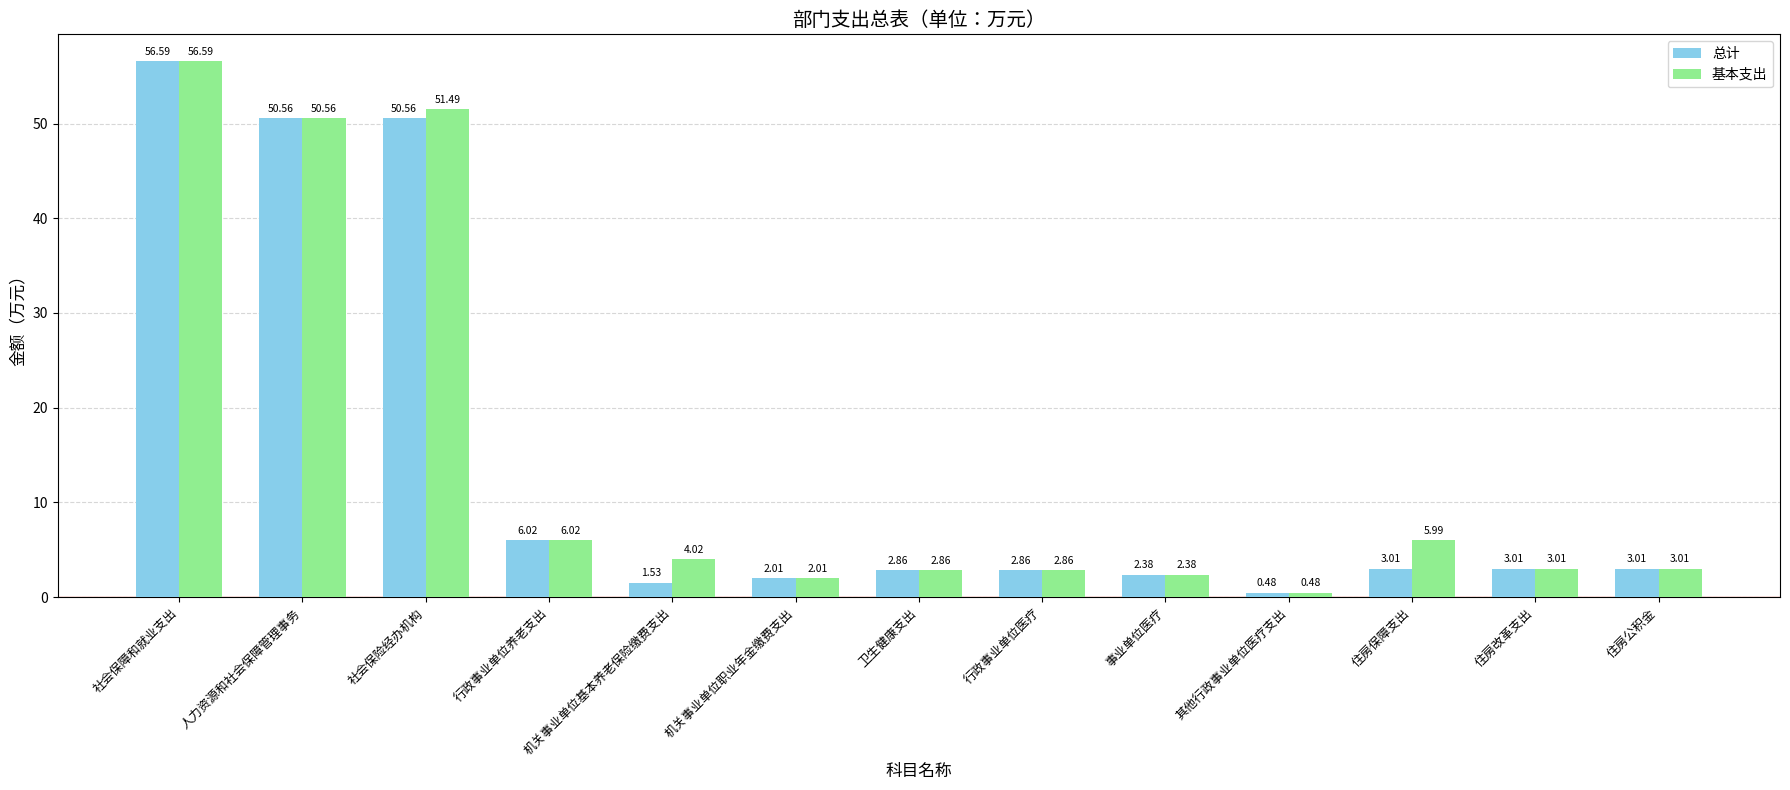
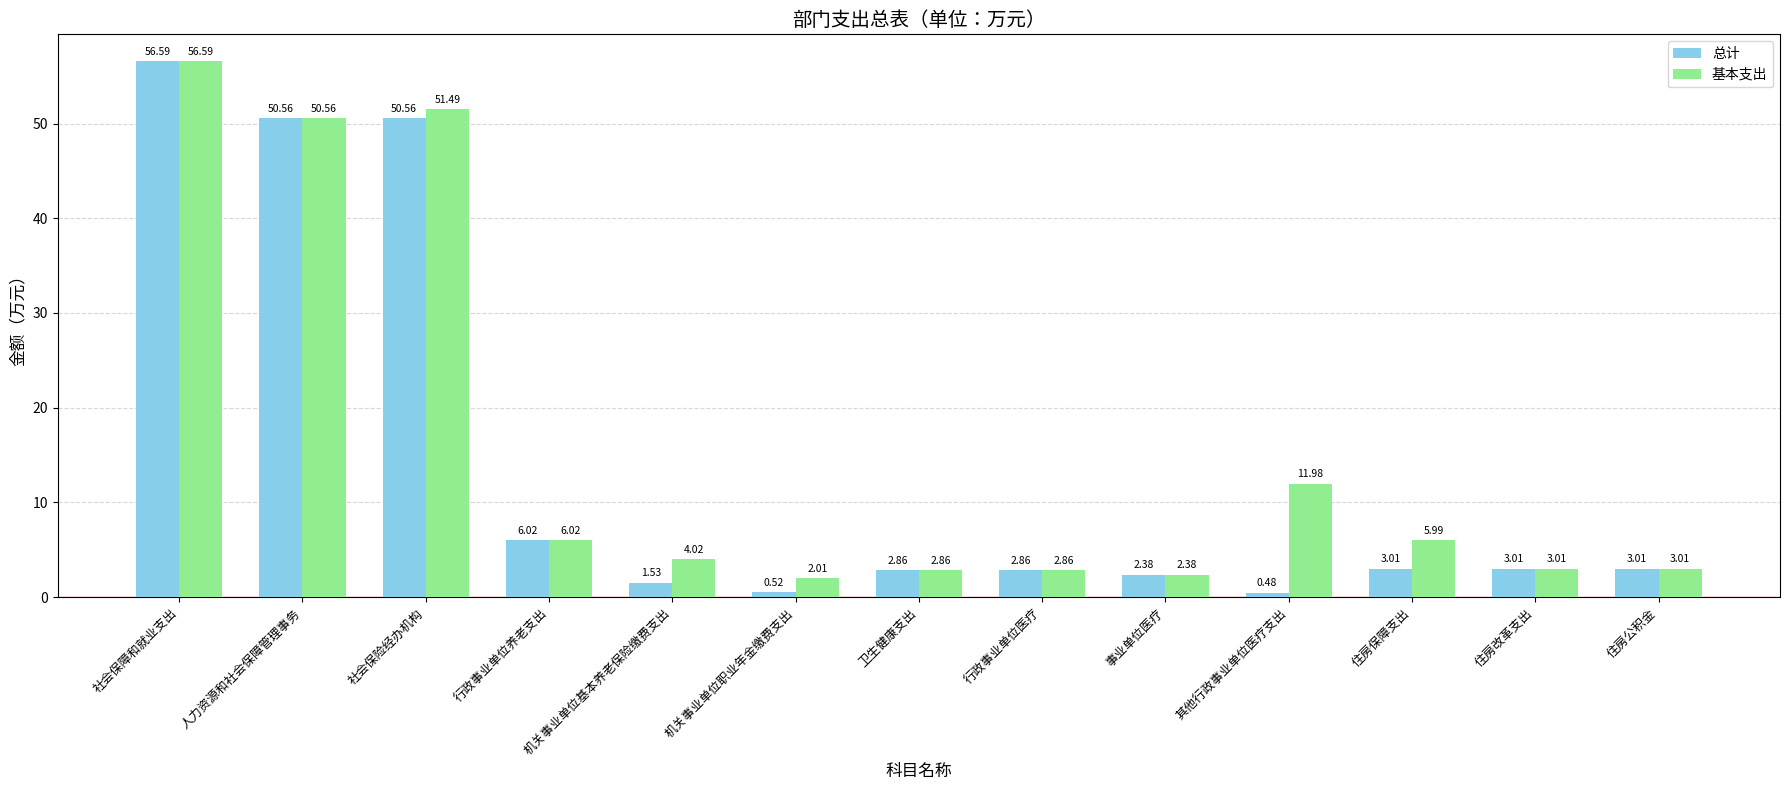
总计, 机关事业单位职业年金缴费支出: 2.01 -> 0.52
基本支出, 其他行政事业单位医疗支出: 0.48 -> 11.98
